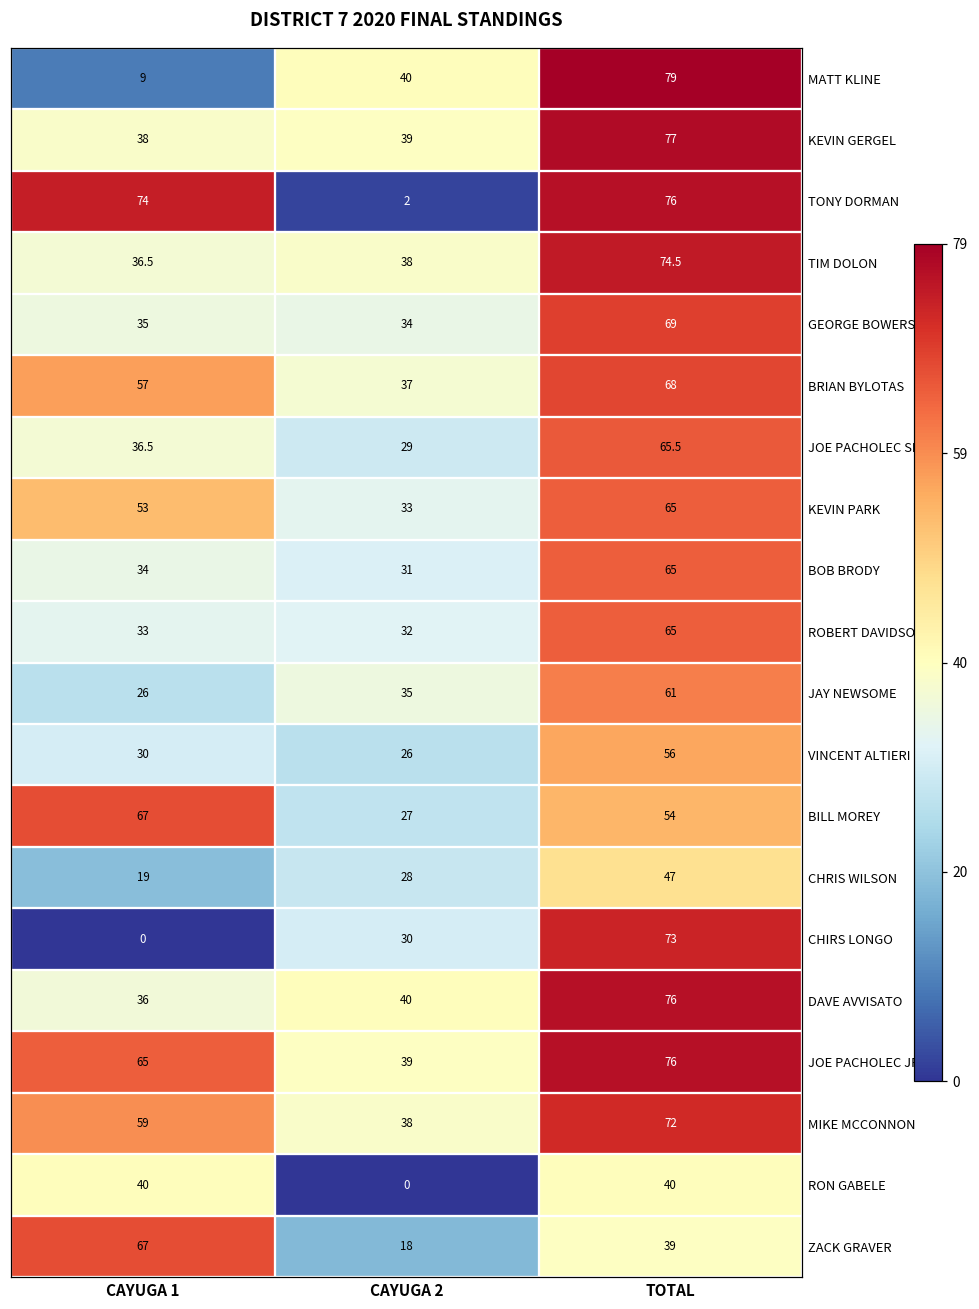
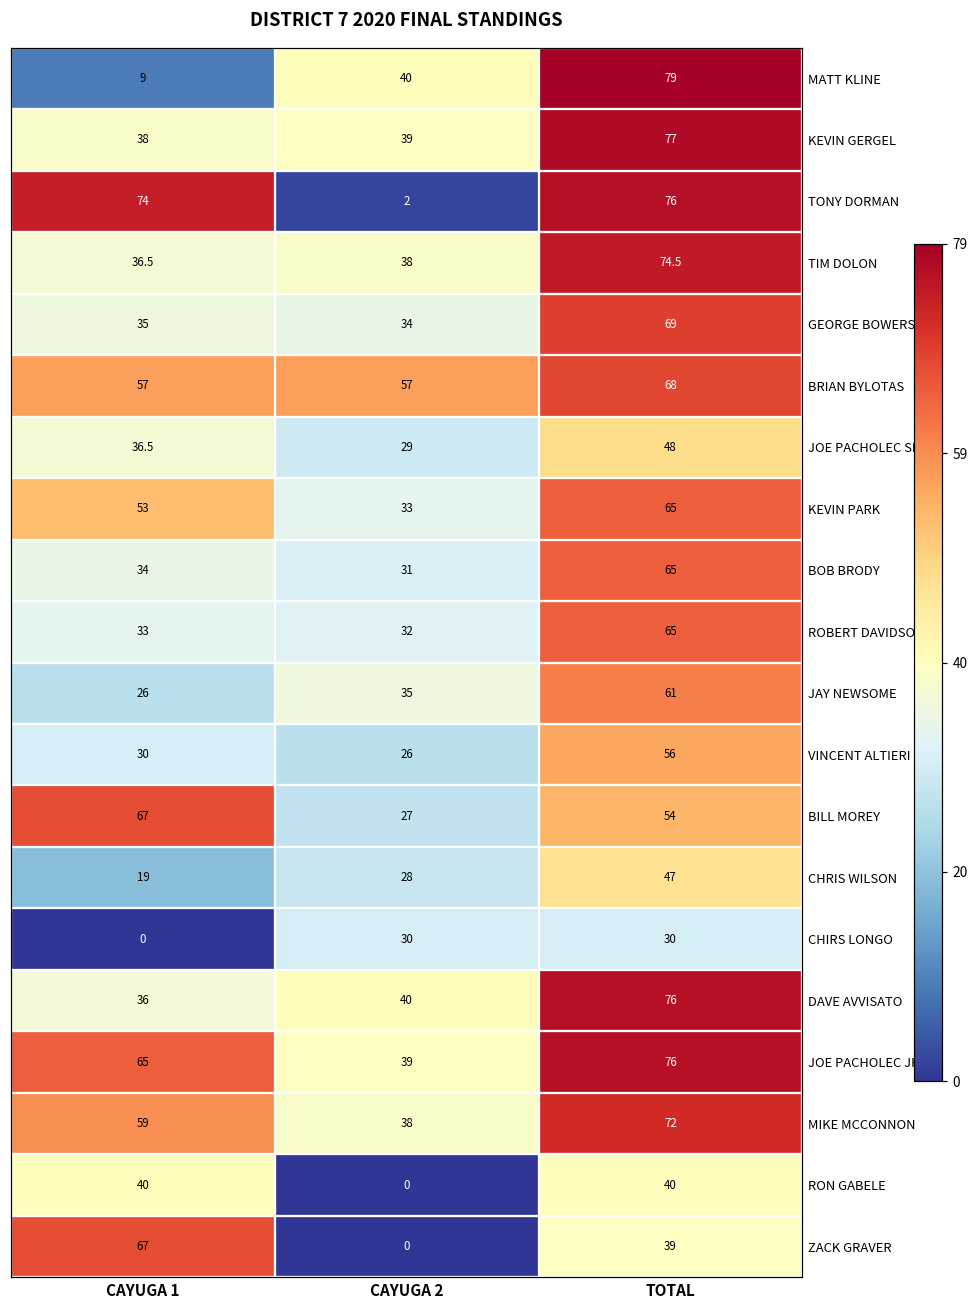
BRIAN BYLOTAS, CAYUGA 2: 37 -> 57
JOE PACHOLEC SR, TOTAL: 65.5 -> 48
CHIRS LONGO, TOTAL: 73 -> 30
ZACK GRAVER, CAYUGA 2: 18 -> 0
